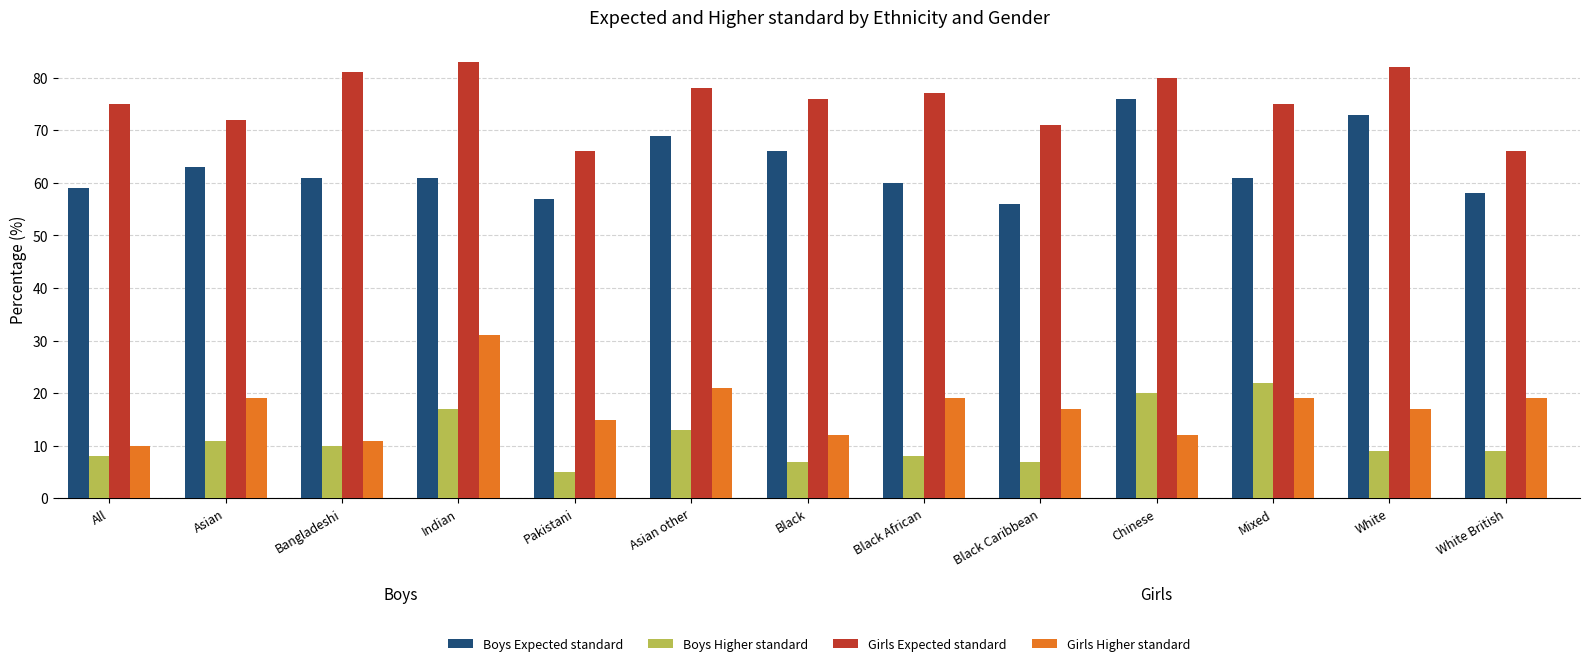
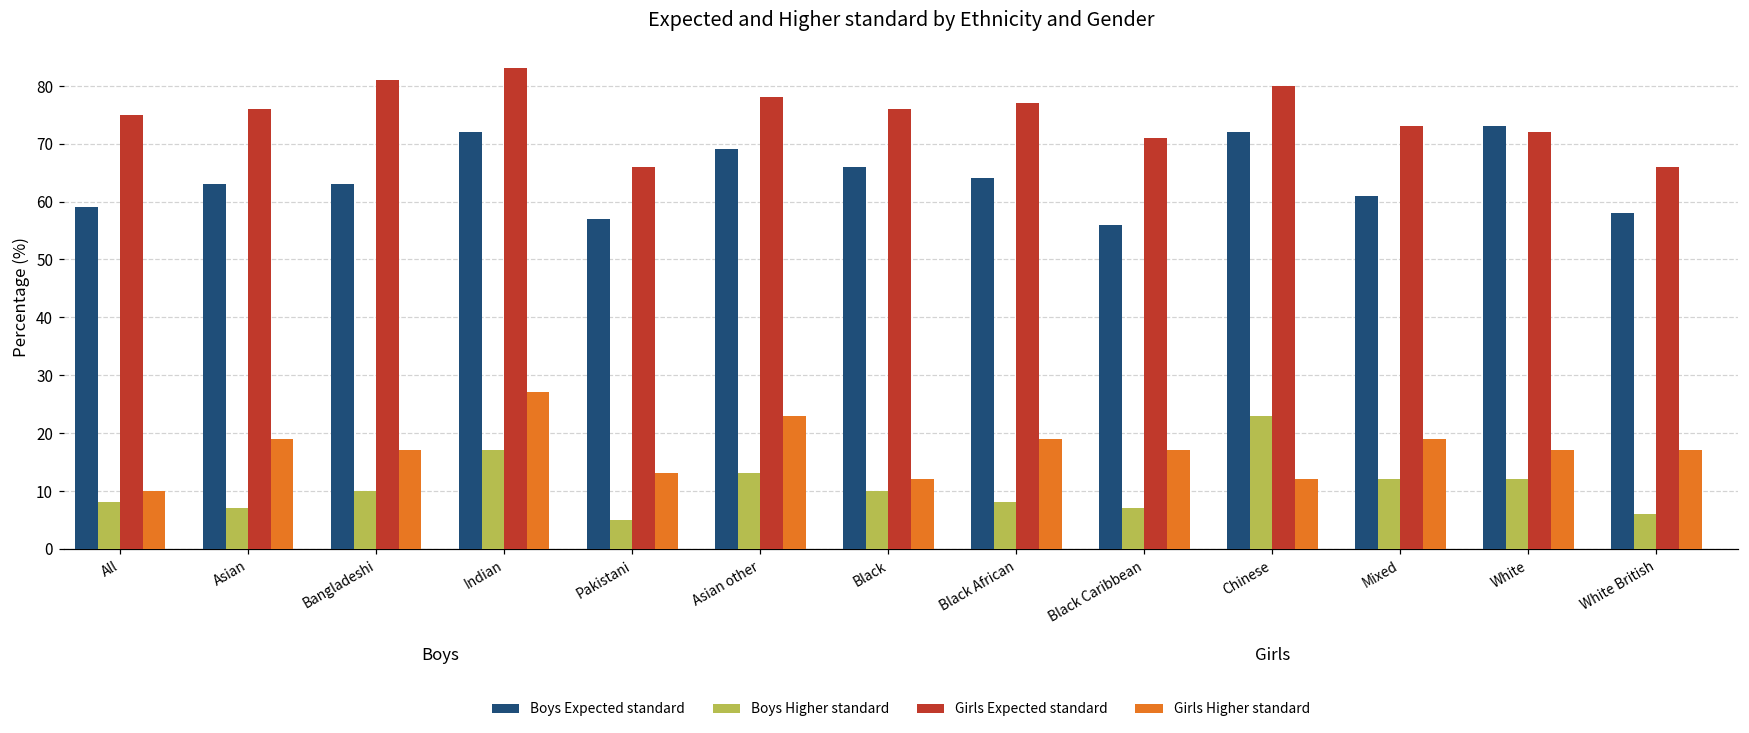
Boys Higher standard, Asian: 11 -> 7
Girls Expected standard, Asian: 72 -> 76
Boys Expected standard, Bangladeshi: 61 -> 63
Girls Higher standard, Bangladeshi: 11 -> 17
Boys Expected standard, Indian: 61 -> 72
Girls Higher standard, Indian: 31 -> 27
Girls Higher standard, Pakistani: 15 -> 13
Girls Higher standard, Asian other: 21 -> 23
Boys Higher standard, Black: 7 -> 10
Boys Expected standard, Black African: 60 -> 64
Boys Expected standard, Chinese: 76 -> 72
Boys Higher standard, Chinese: 20 -> 23
Boys Higher standard, Mixed: 22 -> 12
Girls Expected standard, Mixed: 75 -> 73
Boys Higher standard, White: 9 -> 12
Girls Expected standard, White: 82 -> 72
Boys Higher standard, White British: 9 -> 6
Girls Higher standard, White British: 19 -> 17
